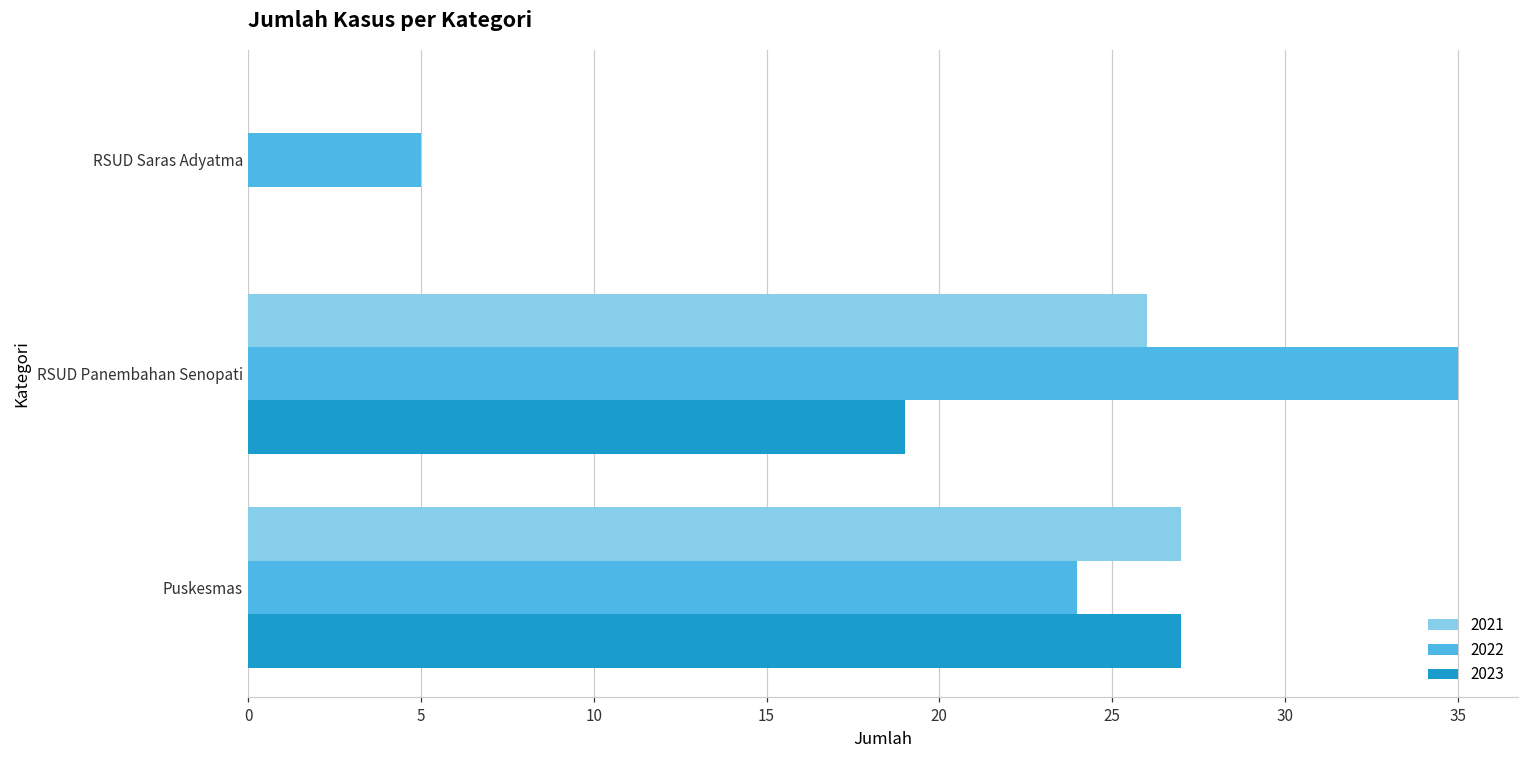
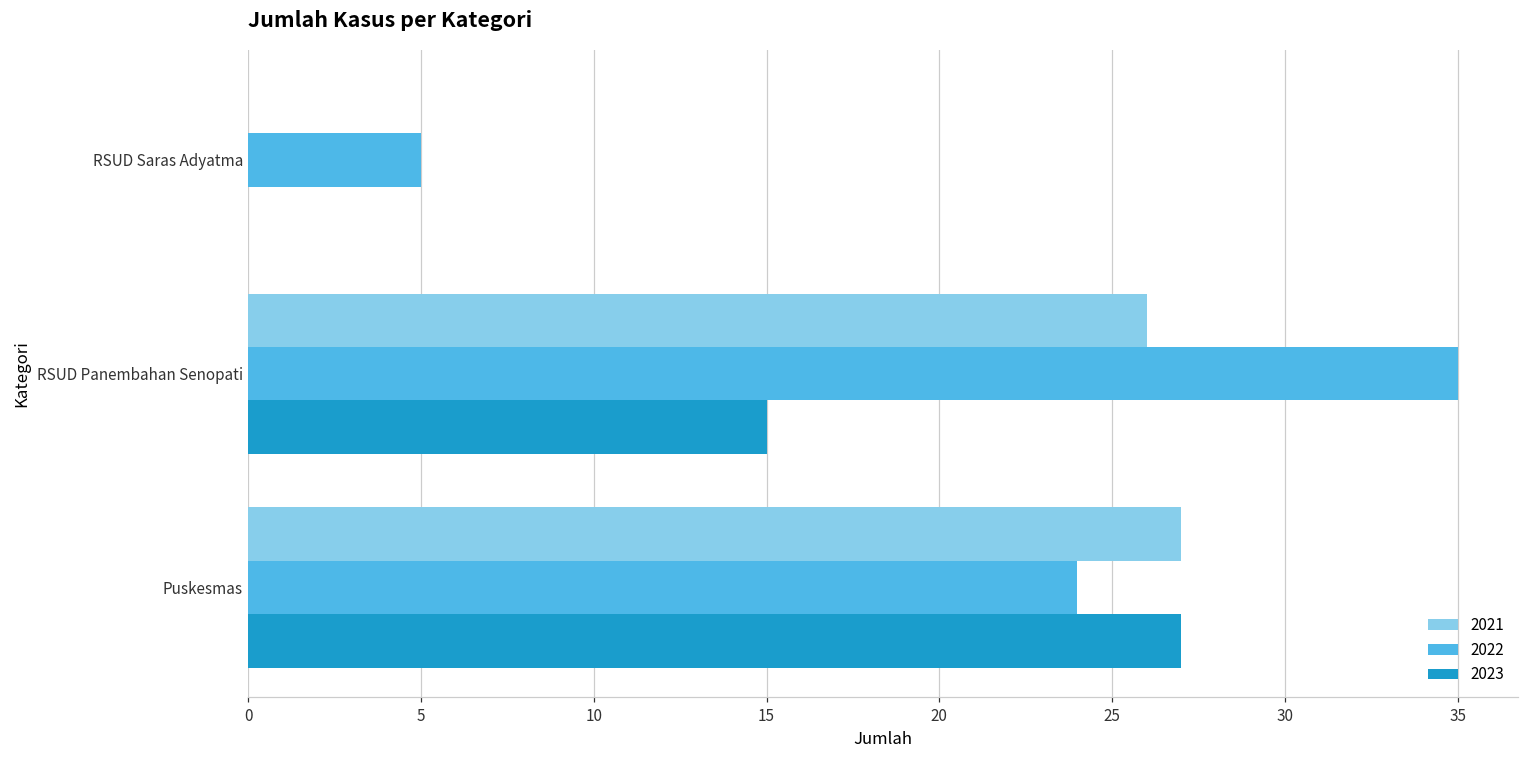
2023, RSUD Panembahan Senopati: 19 -> 15
